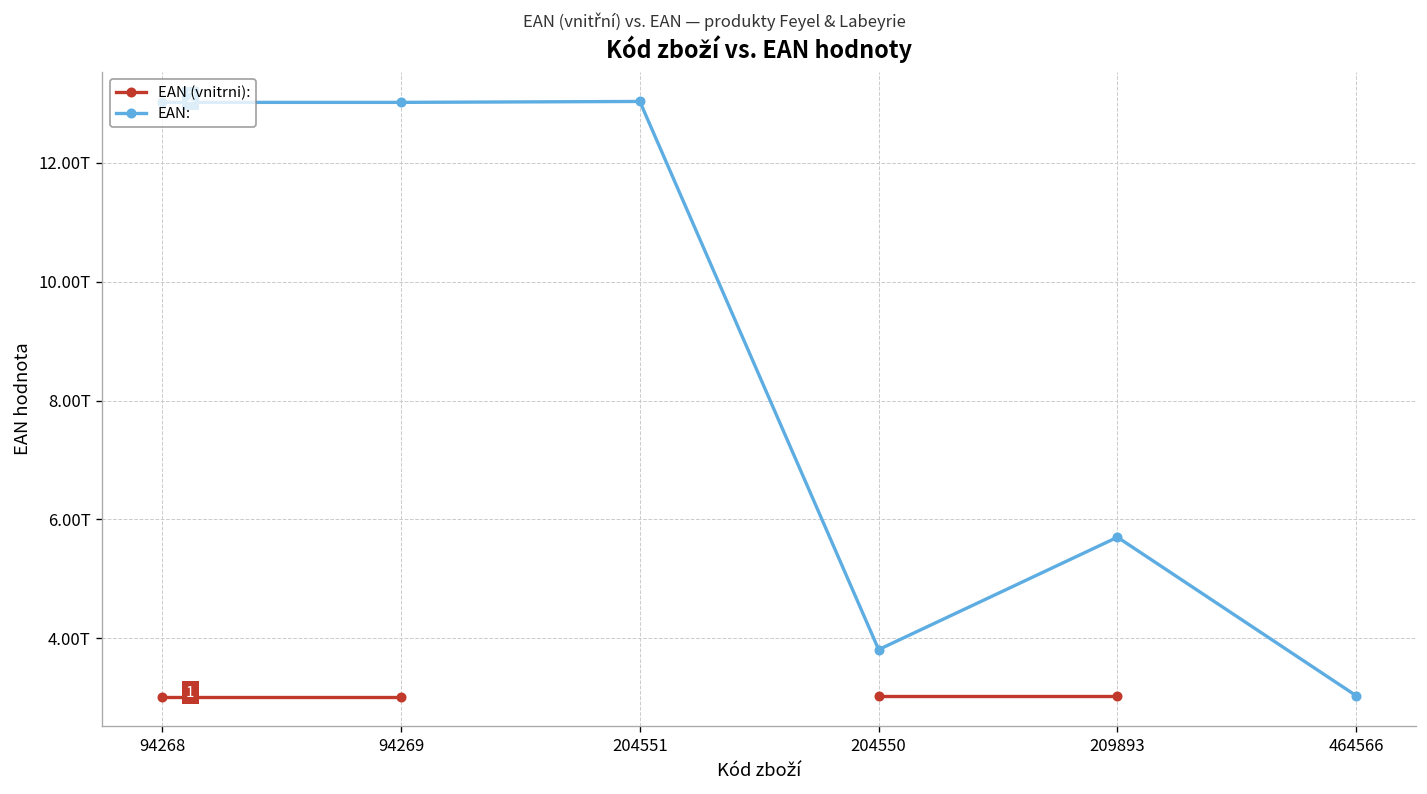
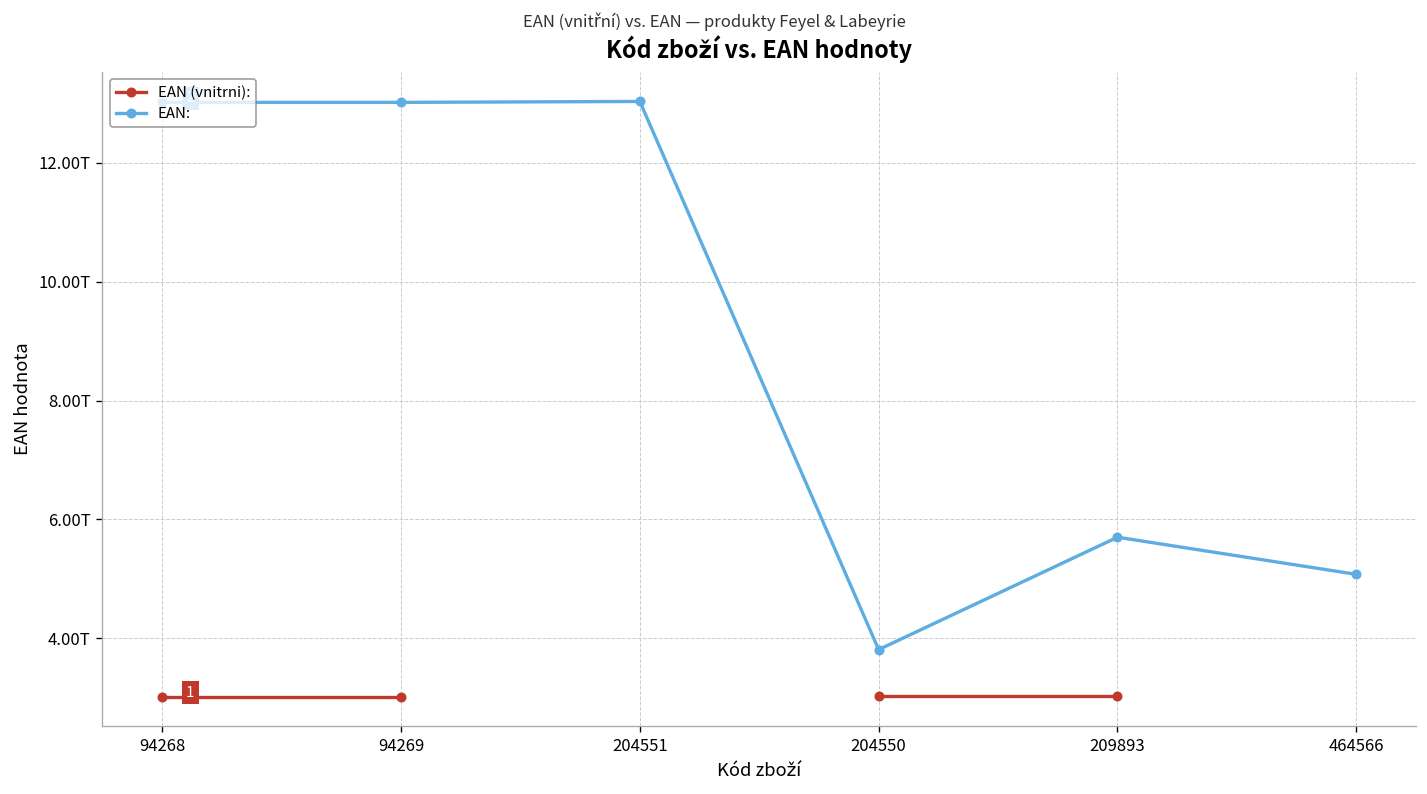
EAN:, 464566: 3.0T -> 5.1T
